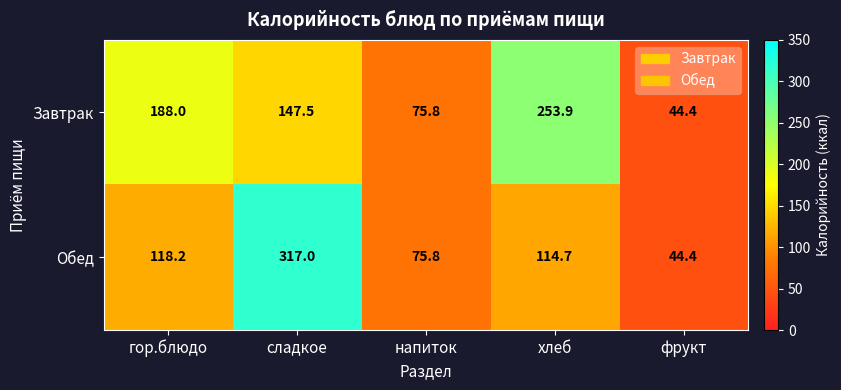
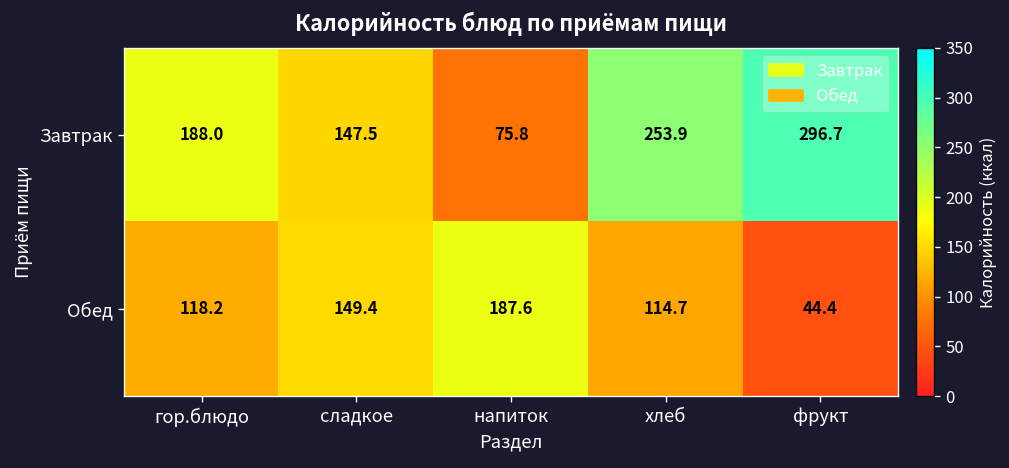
Завтрак, фрукт: 44.4 -> 296.7
Обед, сладкое: 317.0 -> 149.4
Обед, напиток: 75.8 -> 187.6
